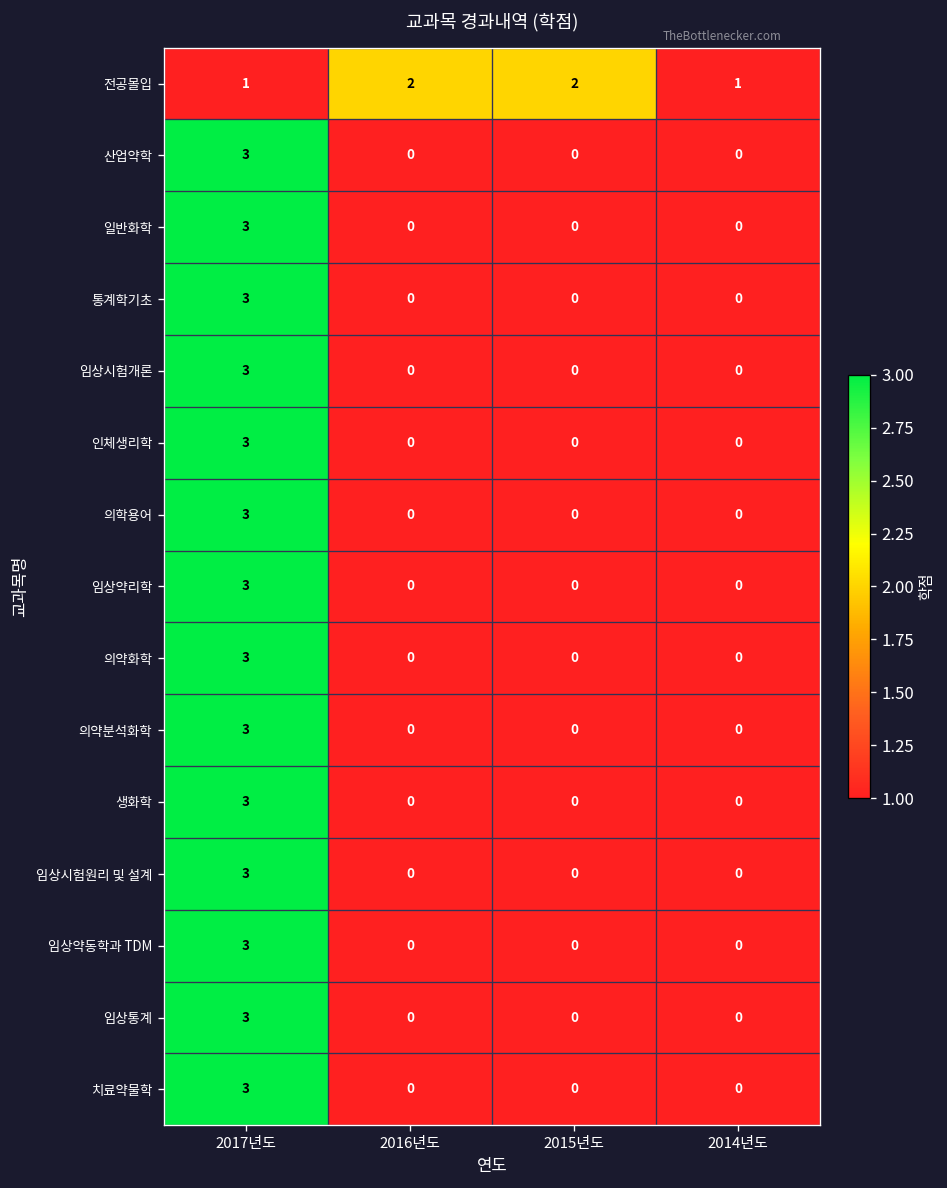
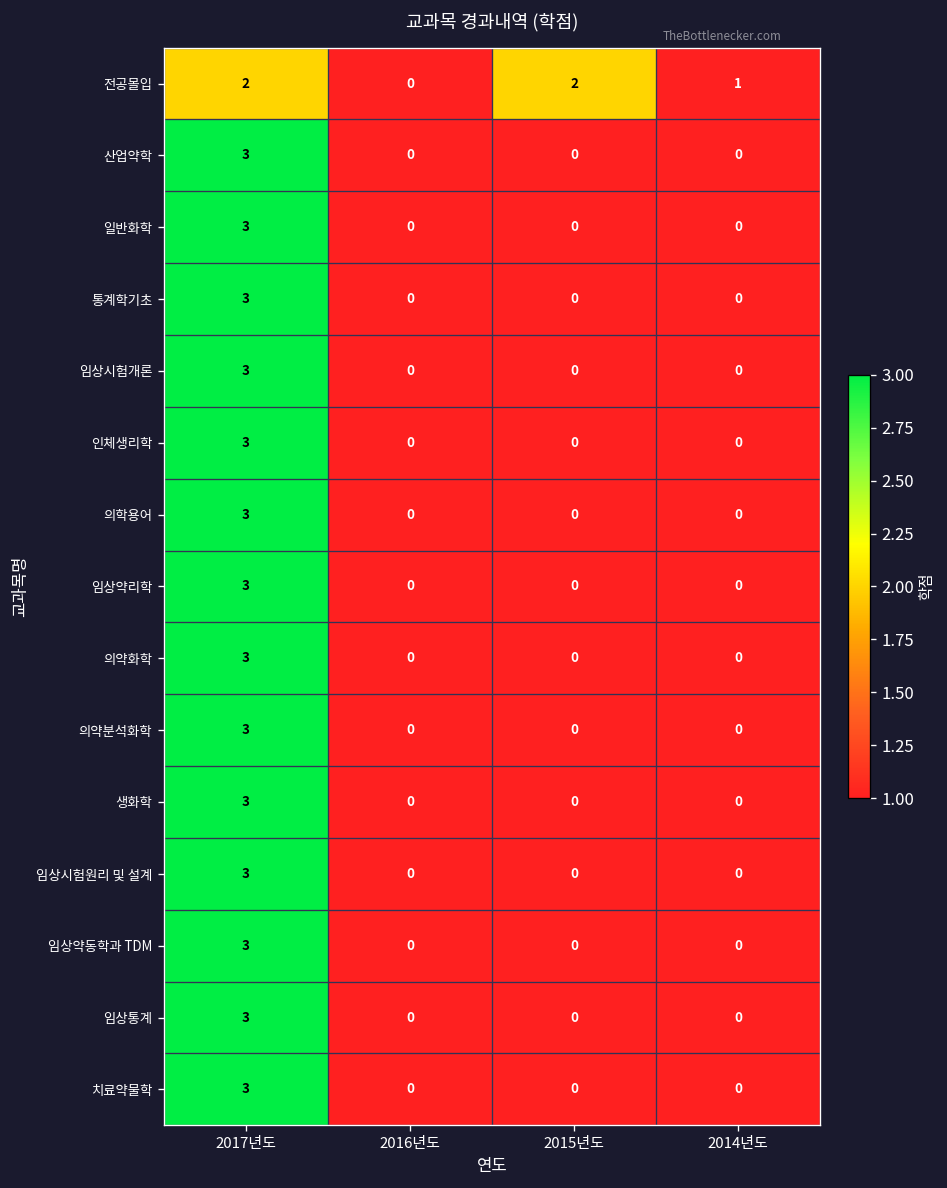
전공몰입, 2017년도: 1 -> 2
전공몰입, 2016년도: 2 -> 0
